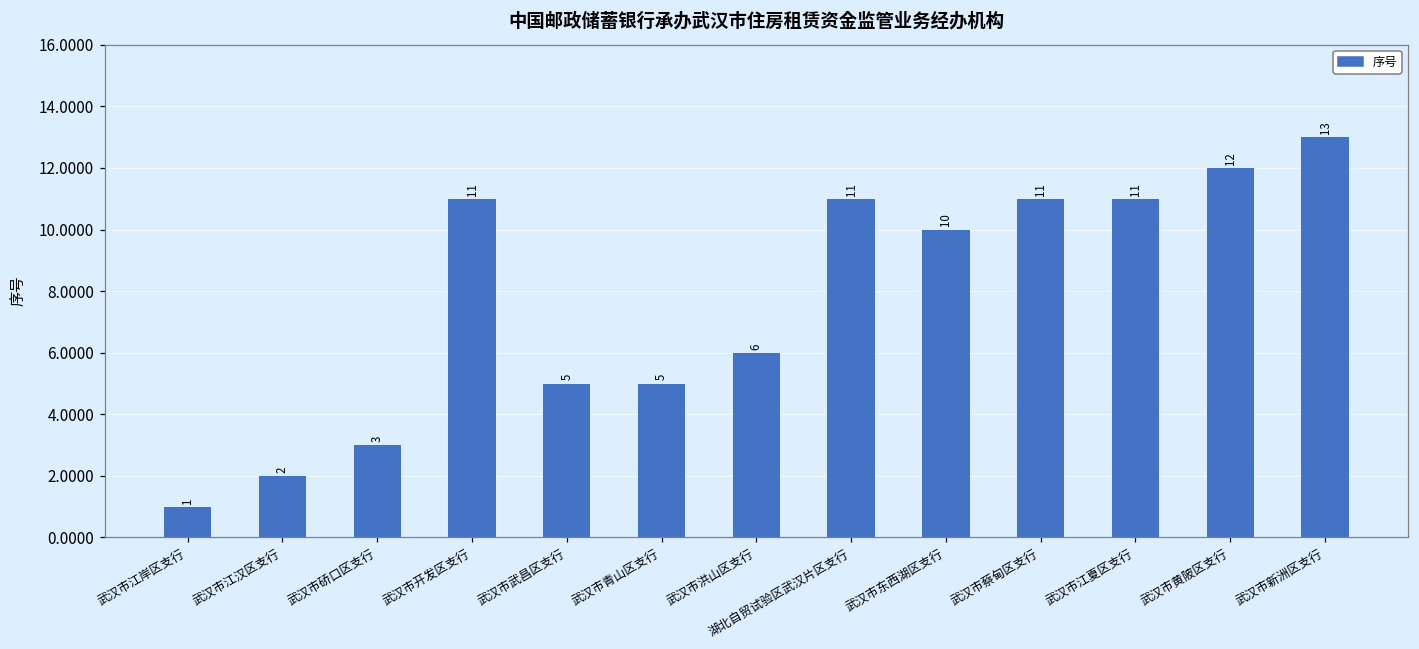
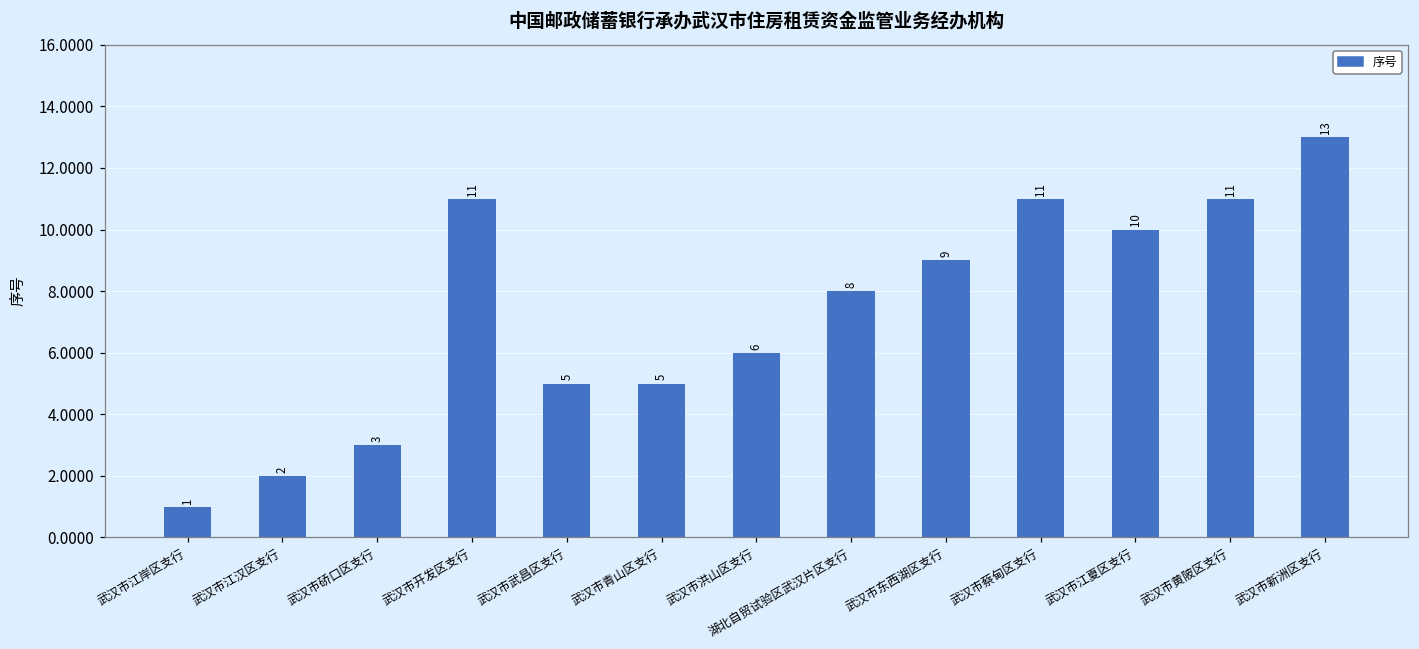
湖北自贸试验区武汉片区支行: 11 -> 8
武汉市东西湖区支行: 10 -> 9
武汉市江夏区支行: 11 -> 10
武汉市黄陂区支行: 12 -> 11
